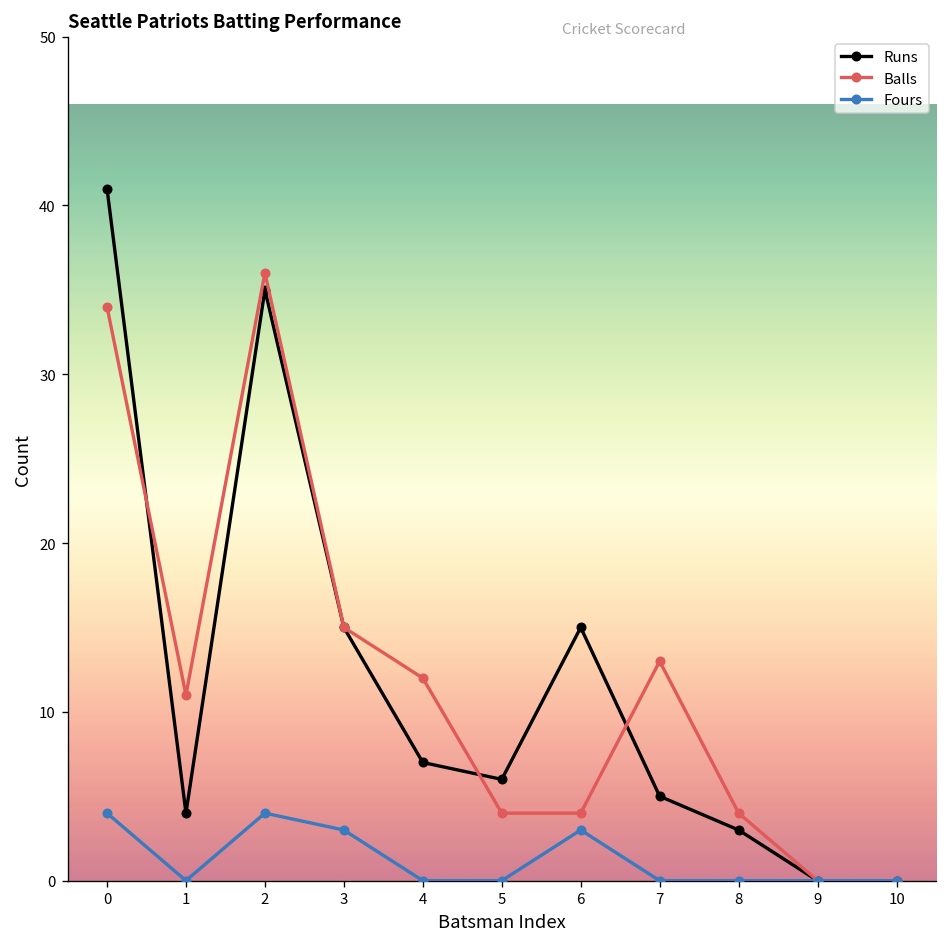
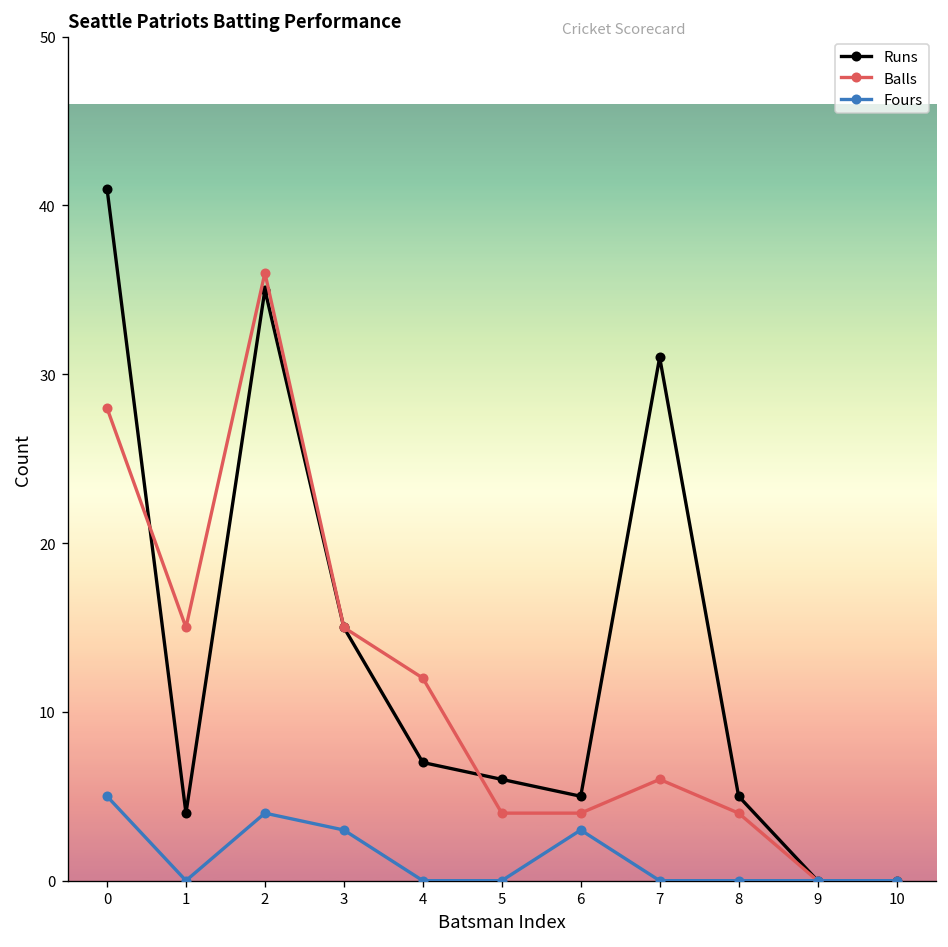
Balls, 0: 34 -> 28
Fours, 0: 4 -> 5
Balls, 1: 11 -> 15
Runs, 6: 15 -> 5
Runs, 7: 5 -> 31
Balls, 7: 13 -> 6
Runs, 8: 3 -> 5
